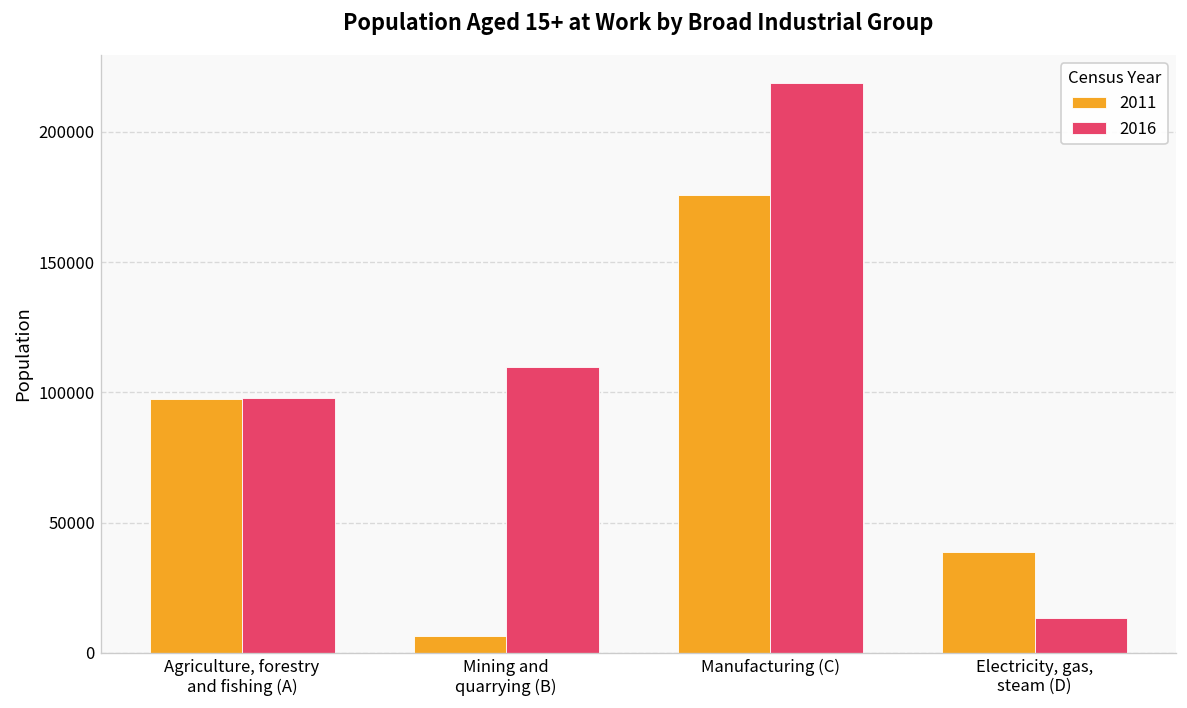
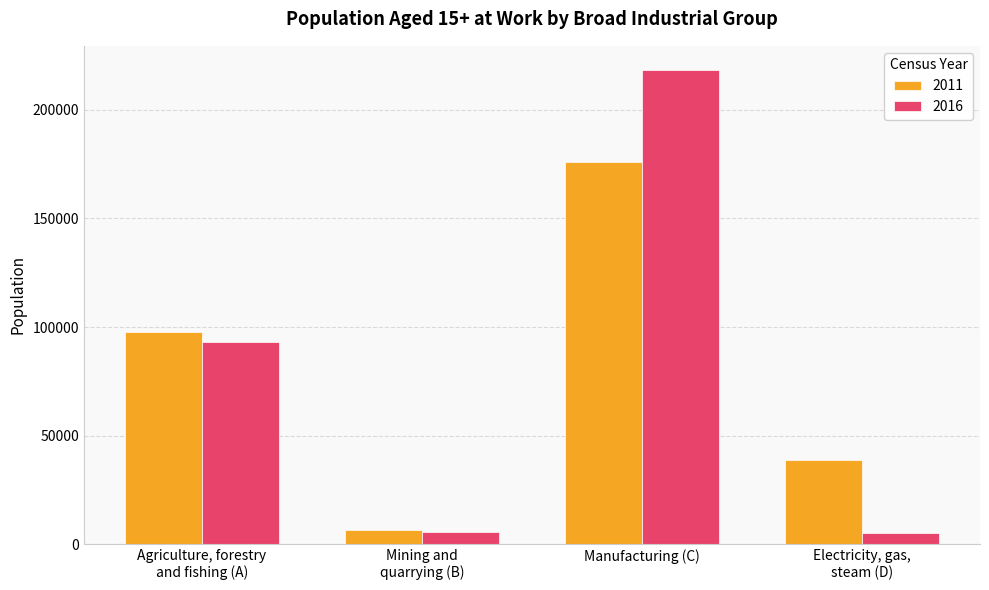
2016, Agriculture, forestry and fishing (A): 98000 -> 93000
2016, Mining and quarrying (B): 110000 -> 6000
2016, Electricity, gas, steam (D): 13000 -> 5000
